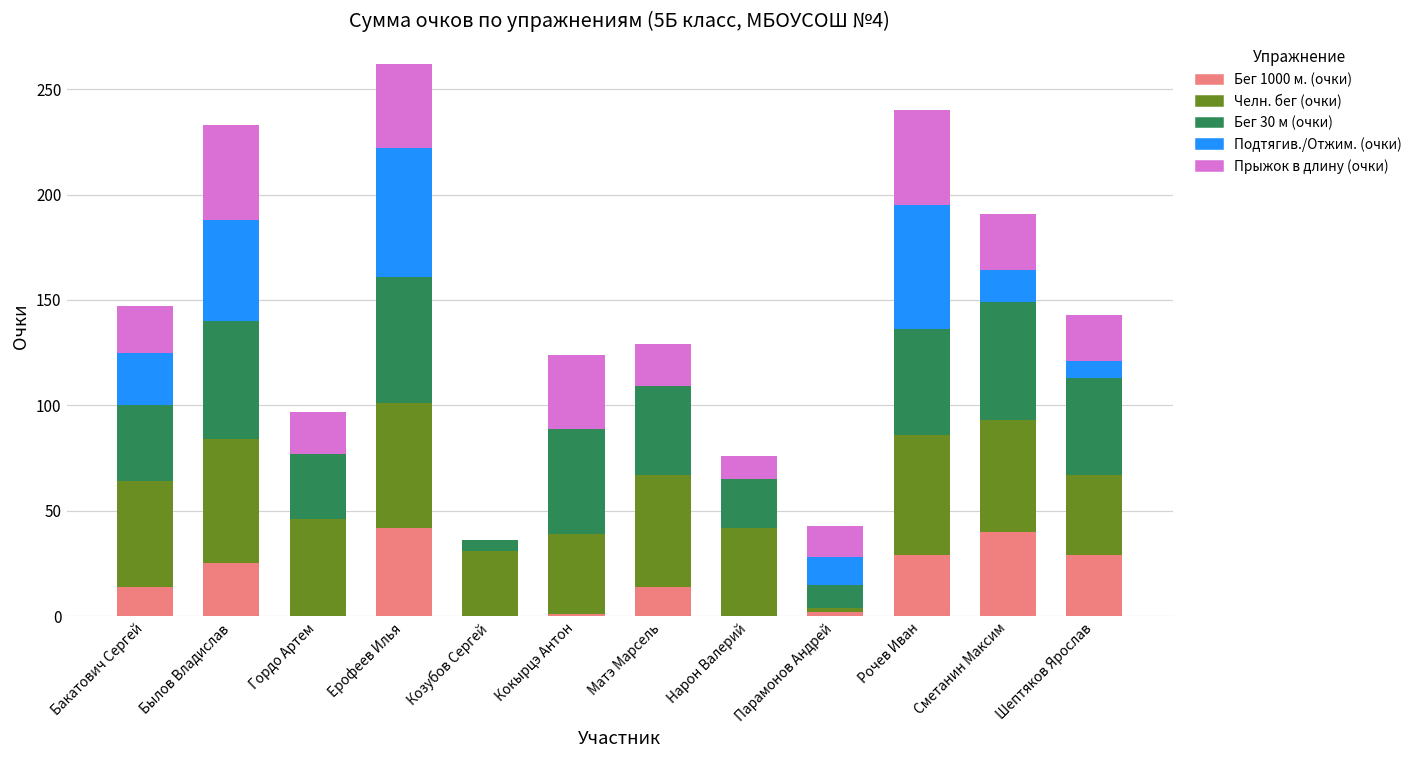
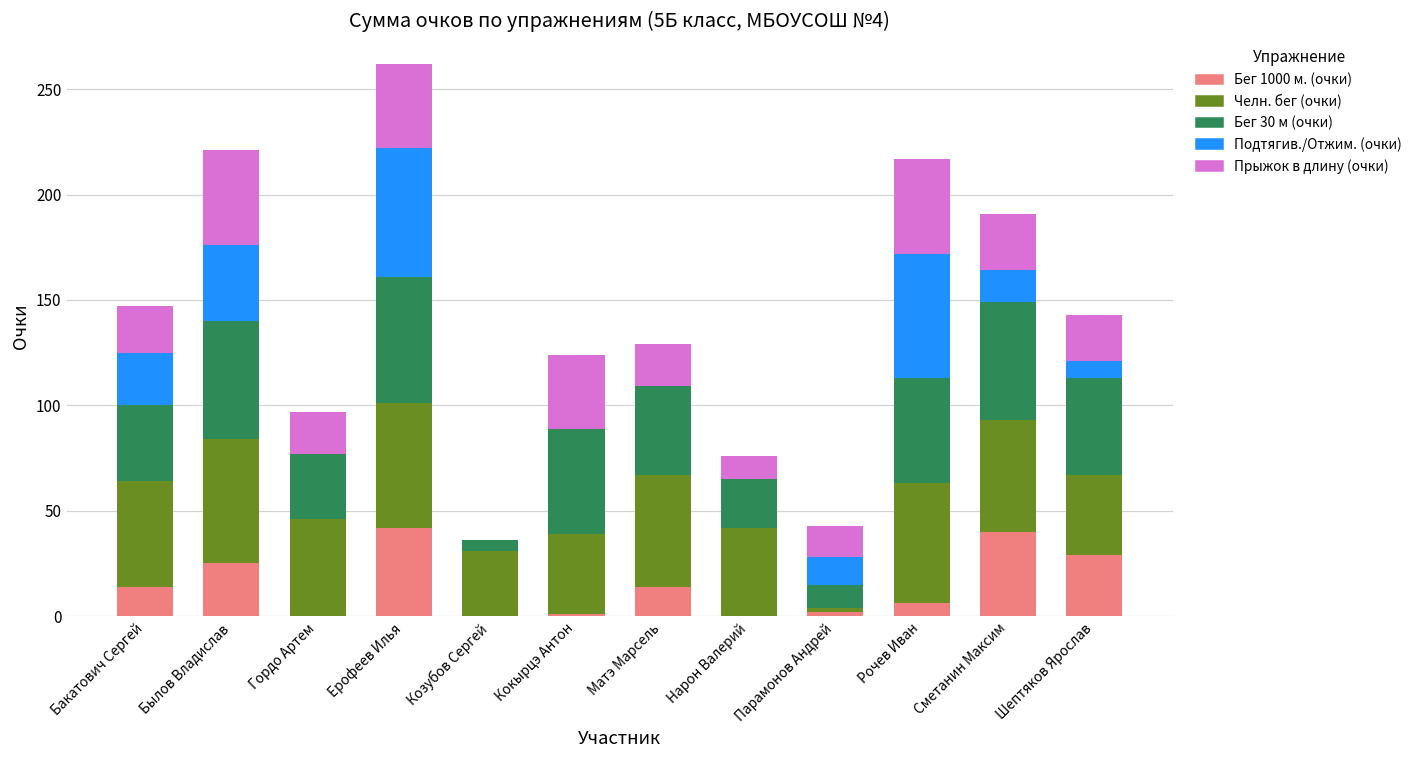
Подтягив./Отжим. (очки), Былов Владислав: 48 -> 36
Бег 1000 м. (очки), Рочев Иван: 29 -> 6
